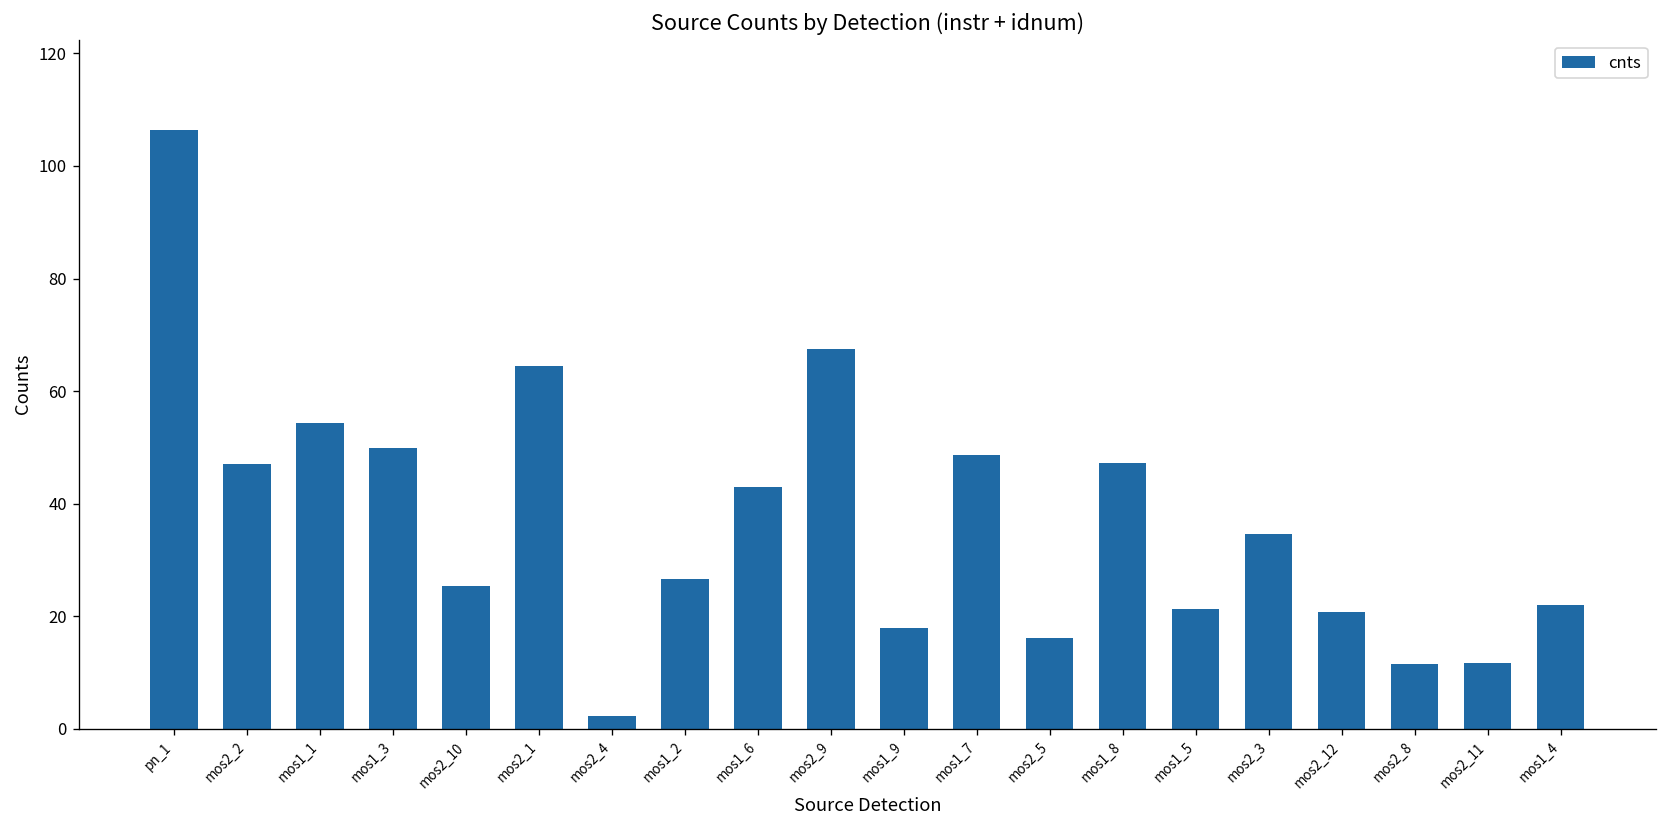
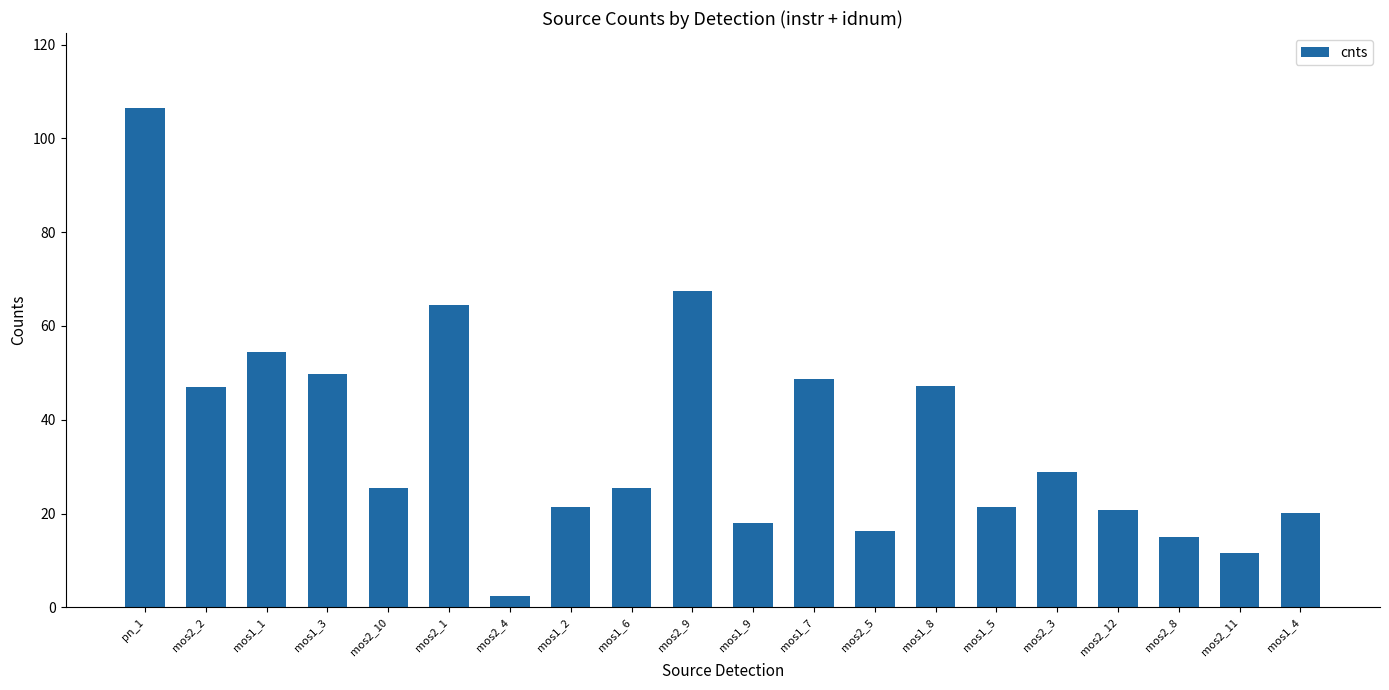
mos1_2: 27 -> 21
mos1_6: 43 -> 25
mos2_3: 35 -> 29
mos2_8: 12 -> 15
mos1_4: 22 -> 20
